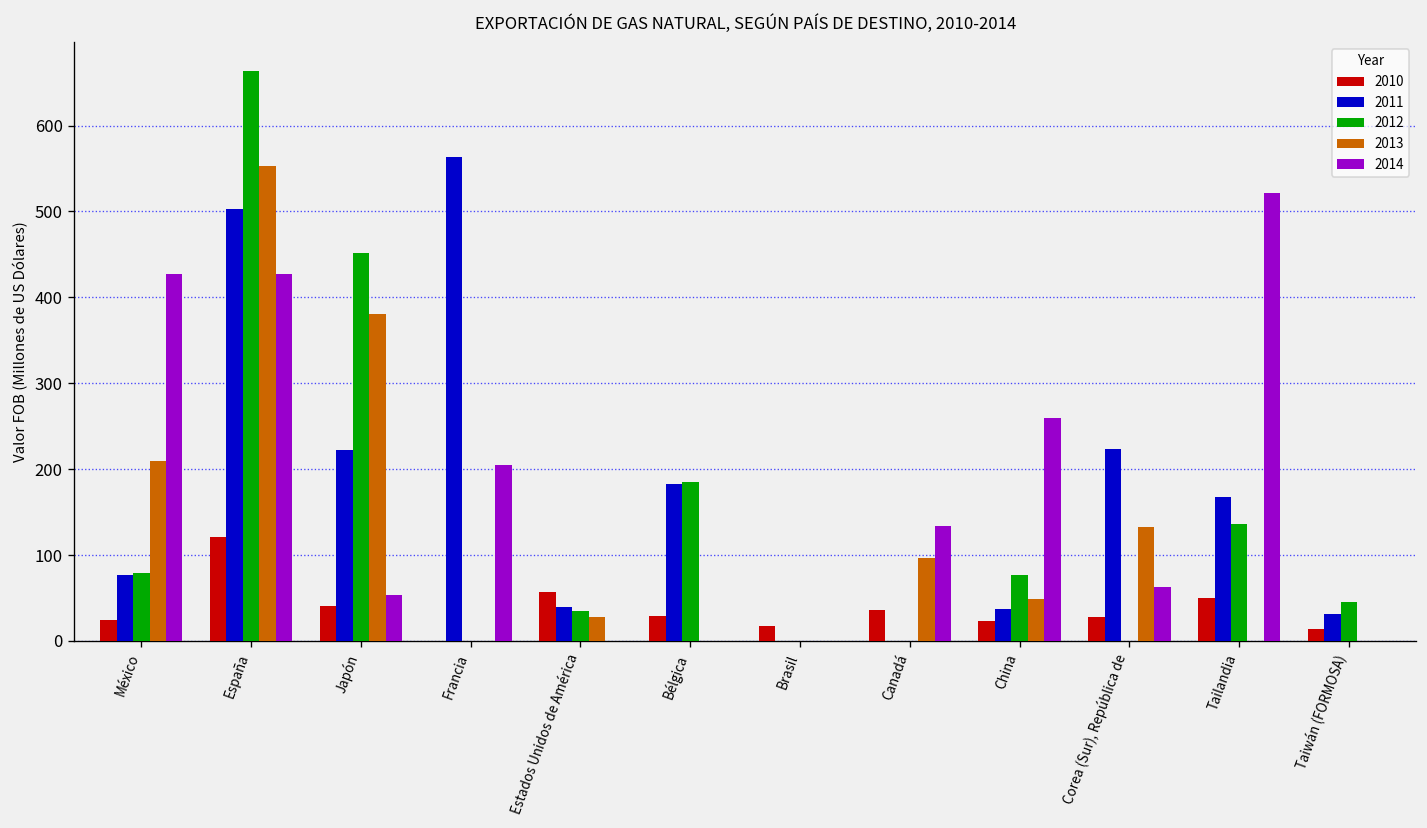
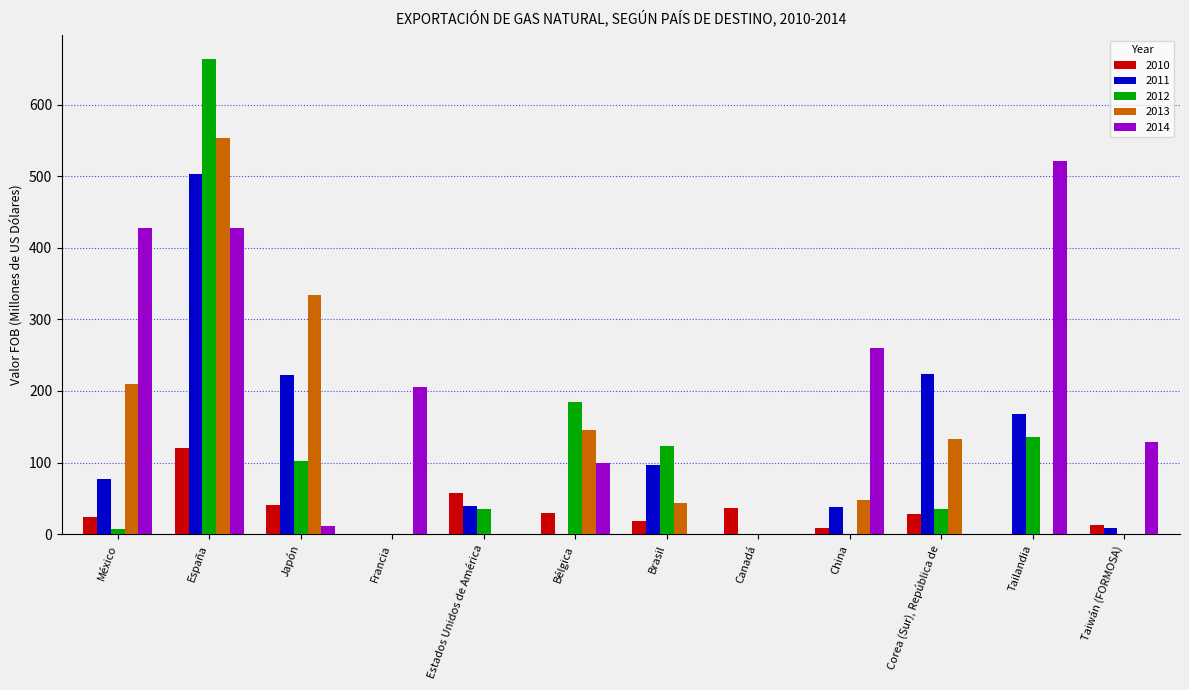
2012, México: 80 -> 10
2012, Japón: 450 -> 100
2013, Japón: 380 -> 330
2014, Japón: 50 -> 10
2011, Francia: 560 -> 0
2013, Estados Unidos de América: 30 -> 0
2011, Bélgica: 180 -> 0
2013, Bélgica: 0 -> 150
2014, Bélgica: 0 -> 100
2011, Brasil: 0 -> 100
2012, Brasil: 0 -> 120
2013, Brasil: 0 -> 40
2013, Canadá: 100 -> 0
2014, Canadá: 130 -> 0
2010, China: 20 -> 10
2012, China: 80 -> 0
2012, Corea (Sur), República de: 0 -> 40
2014, Corea (Sur), República de: 60 -> 0
2010, Tailandia: 50 -> 0
2011, Taiwán (FORMOSA): 30 -> 10
2012, Taiwán (FORMOSA): 50 -> 0
2014, Taiwán (FORMOSA): 0 -> 130
